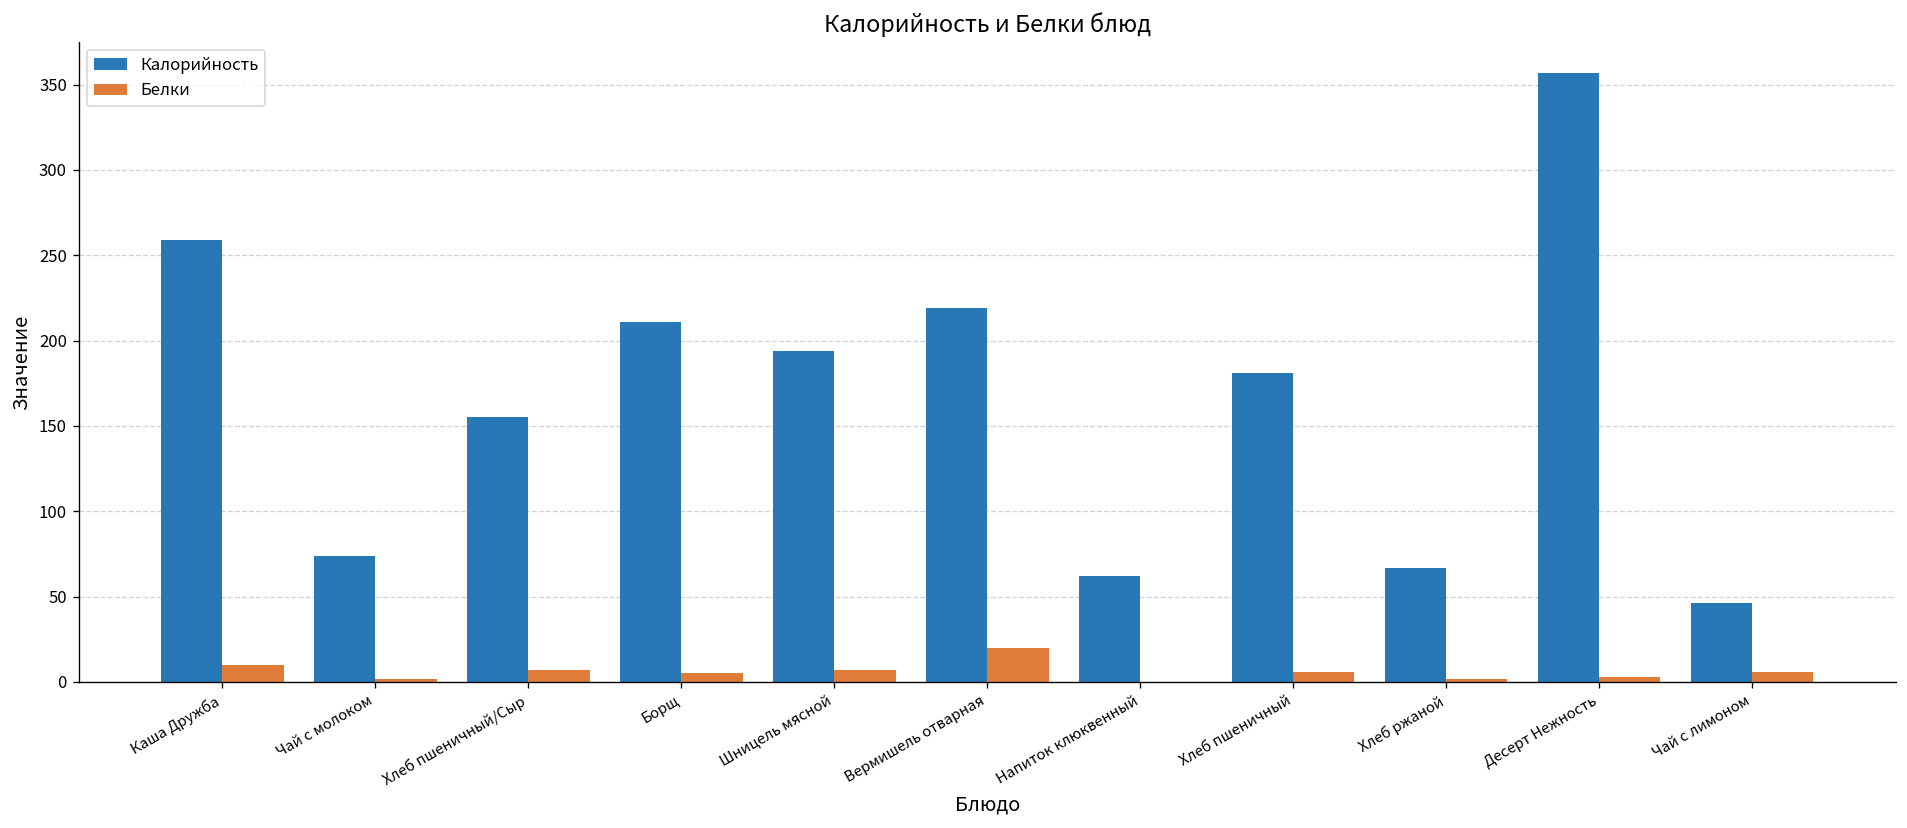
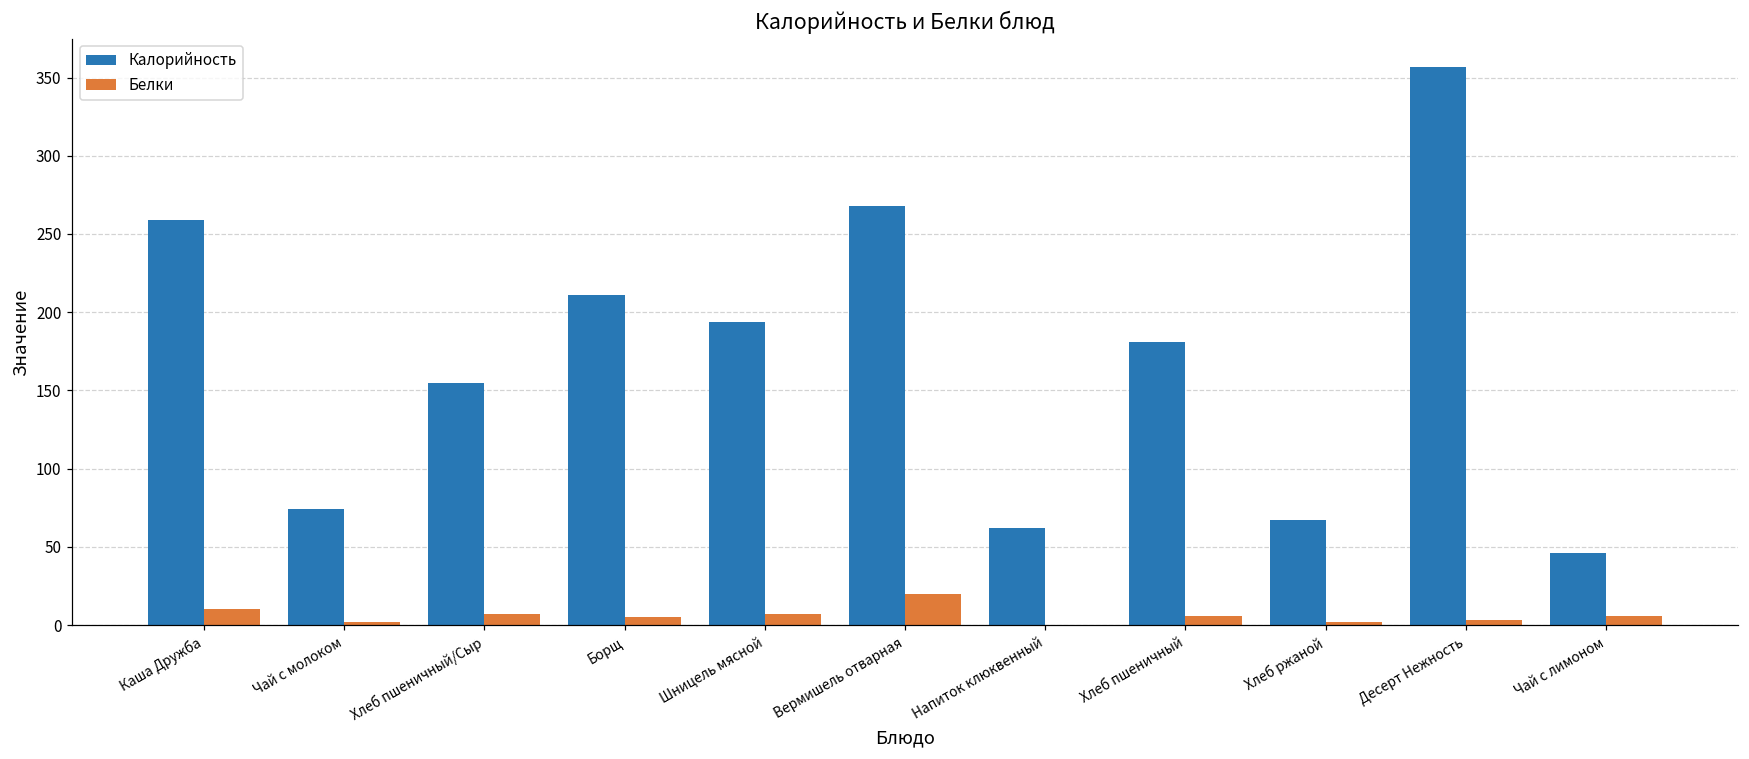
Калорийность, Вермишель отварная: 219 -> 268
